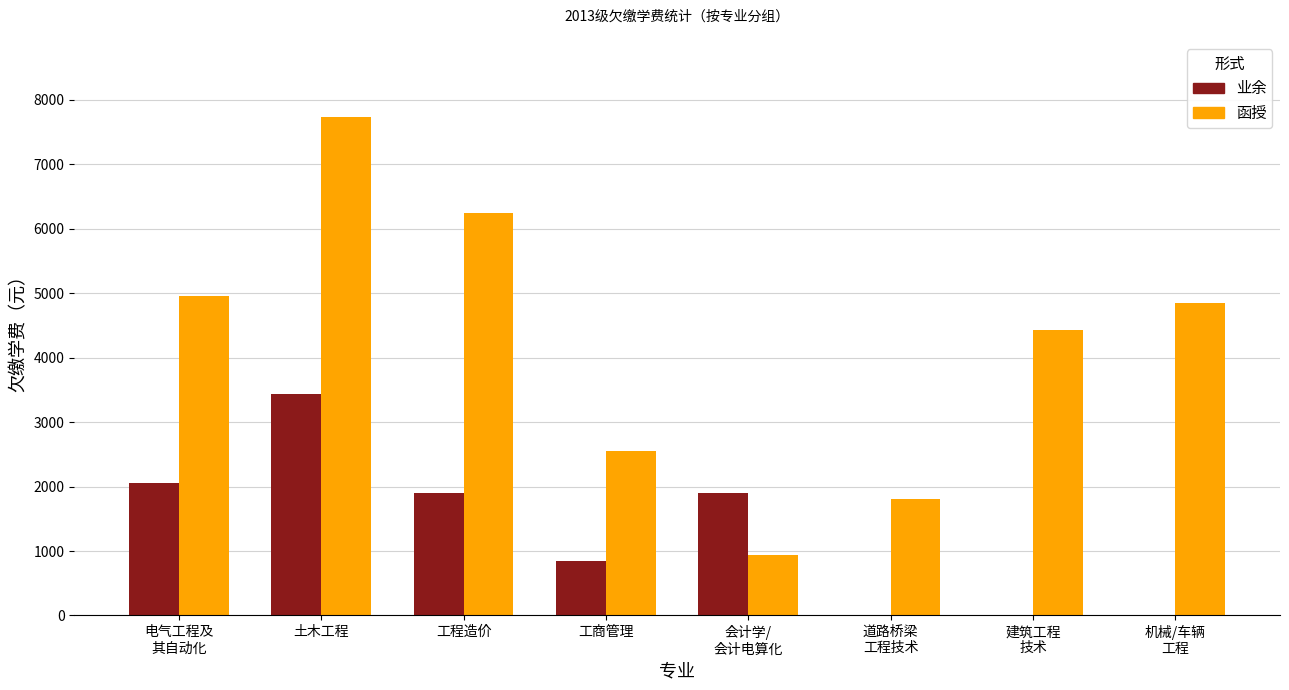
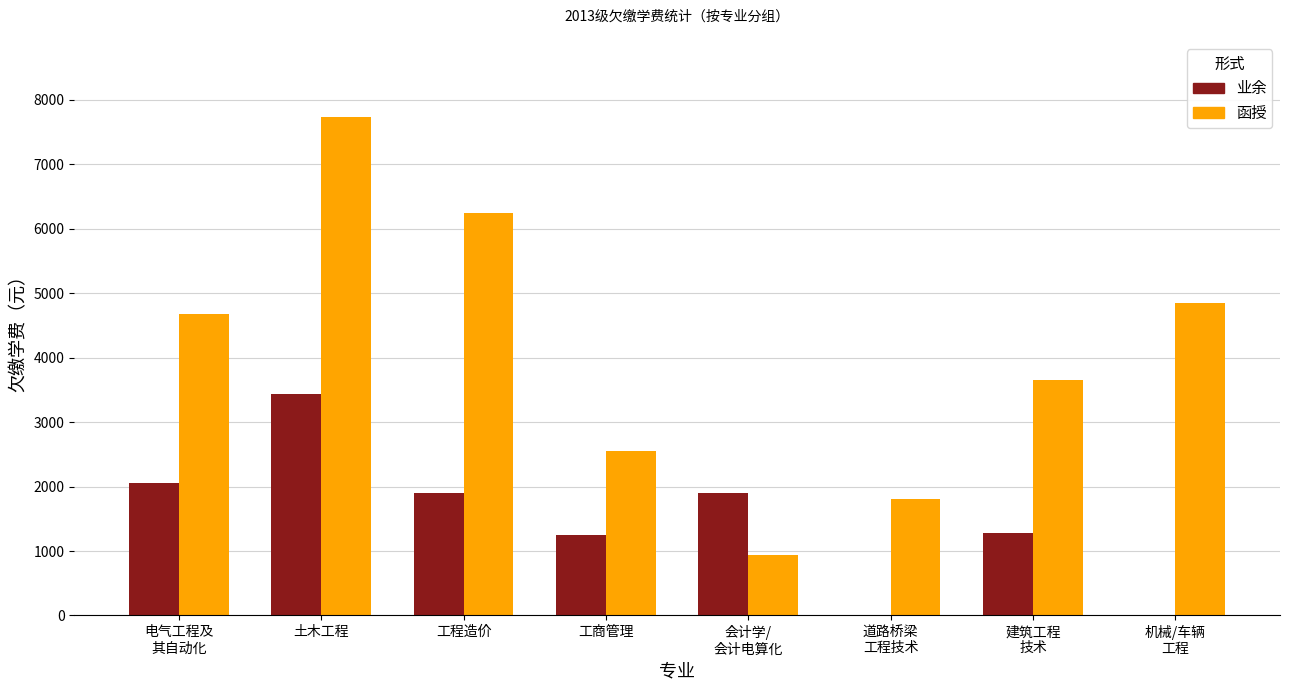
函授, 电气工程及 其自动化: 5000 -> 4700
业余, 工商管理: 800 -> 1300
业余, 建筑工程 技术: 0 -> 1300
函授, 建筑工程 技术: 4400 -> 3600
